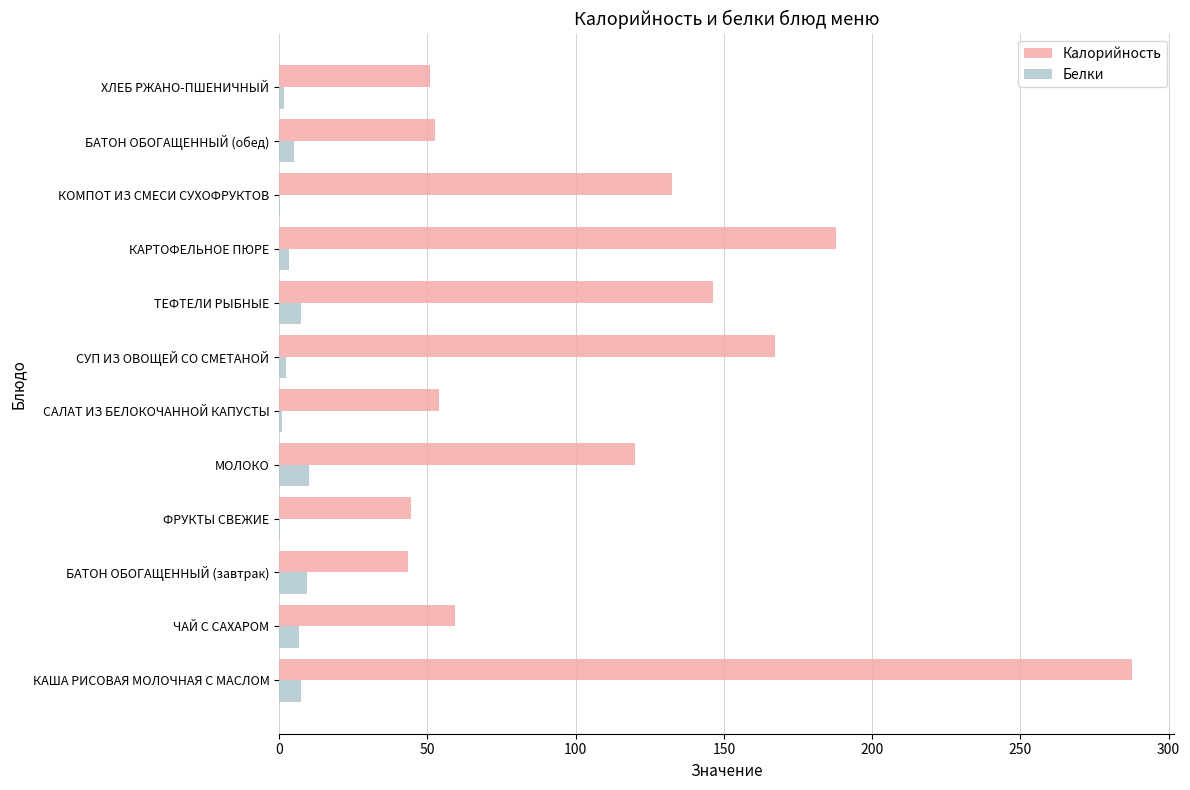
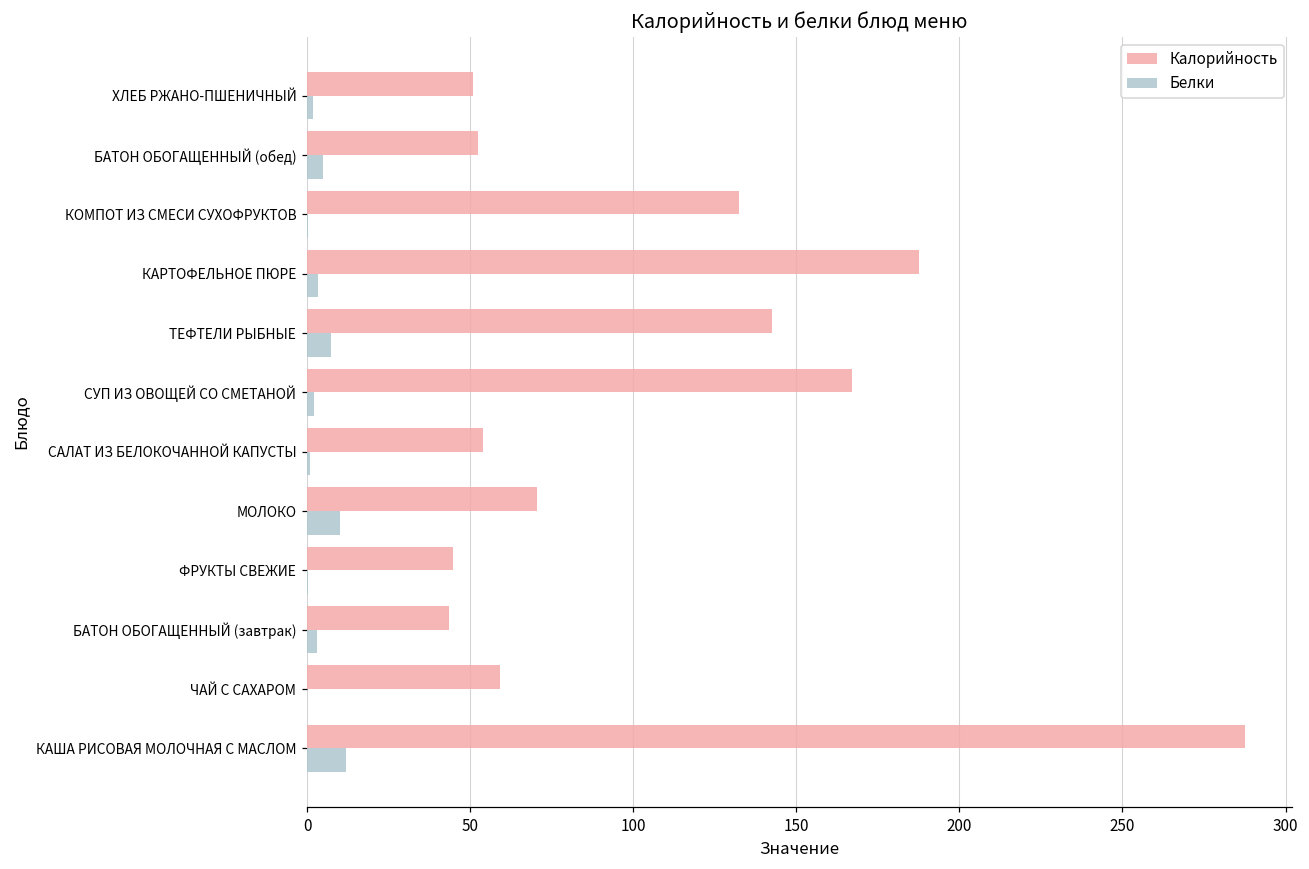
Калорийность, ТЕФТЕЛИ РЫБНЫЕ: 146 -> 143
Калорийность, МОЛОКО: 120 -> 70
Белки, БАТОН ОБОГАЩЕННЫЙ (завтрак): 10 -> 3
Белки, ЧАЙ С САХАРОМ: 7 -> 0
Белки, КАША РИСОВАЯ МОЛОЧНАЯ С МАСЛОМ: 7 -> 12
